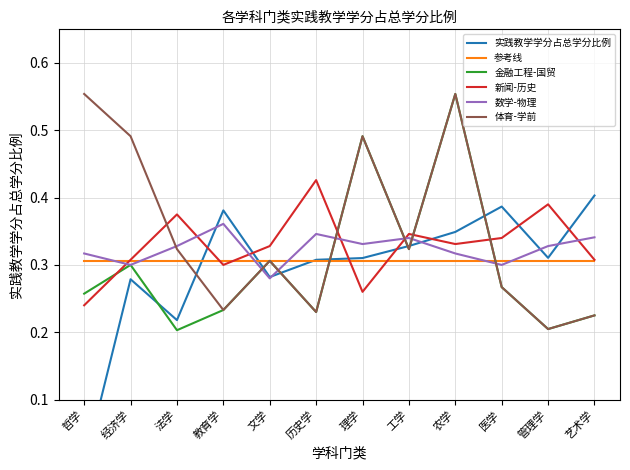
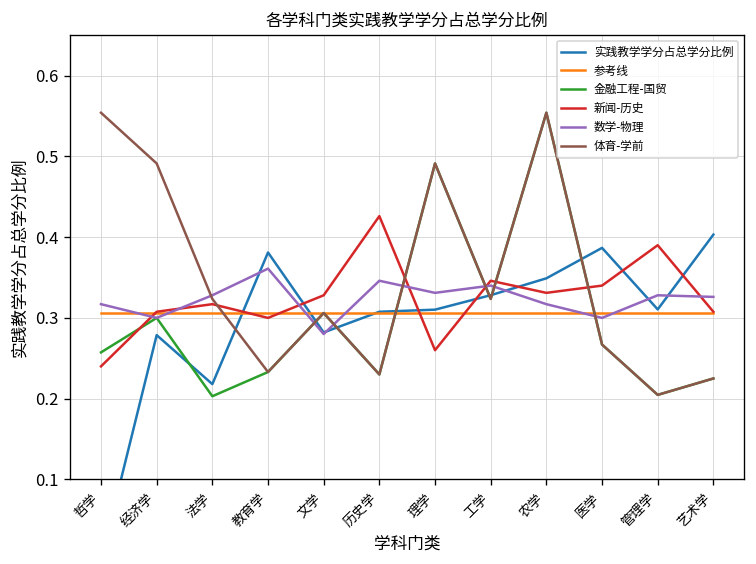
新闻-历史, 法学: 0.38 -> 0.32
数学-物理, 艺术学: 0.34 -> 0.33
